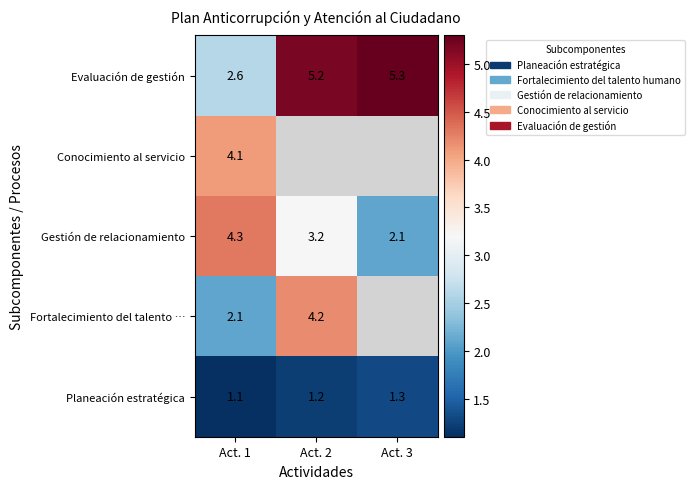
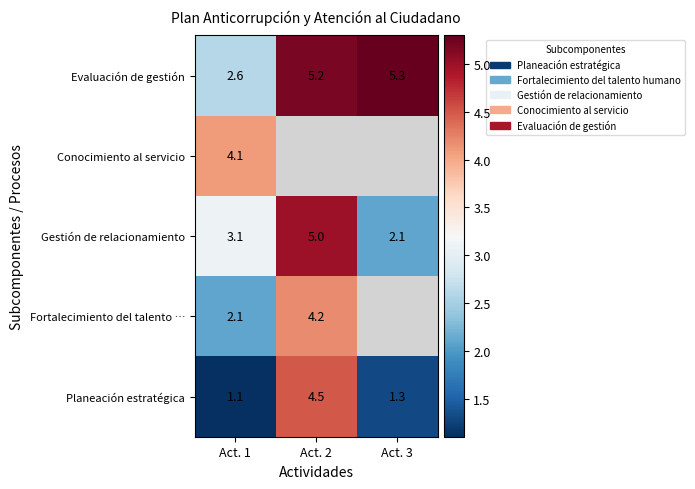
Gestión de relacionamiento, Act. 1: 4.3 -> 3.1
Gestión de relacionamiento, Act. 2: 3.2 -> 5.0
Planeación estratégica, Act. 2: 1.2 -> 4.5
